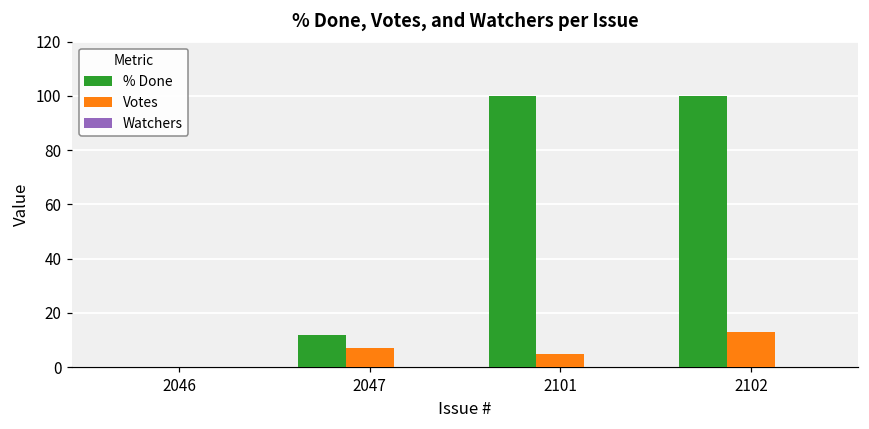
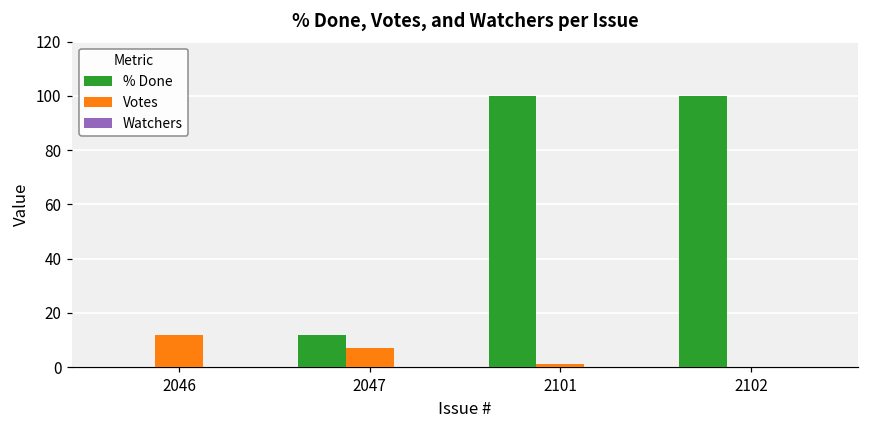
Votes, 2046: 0 -> 12
Votes, 2101: 5 -> 1
Votes, 2102: 13 -> 0
